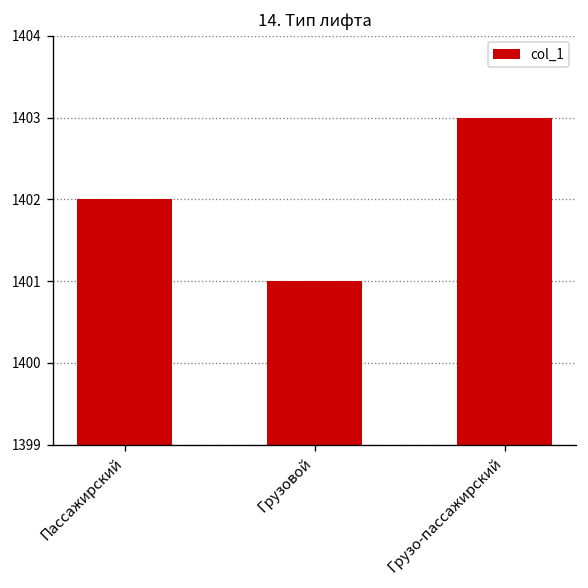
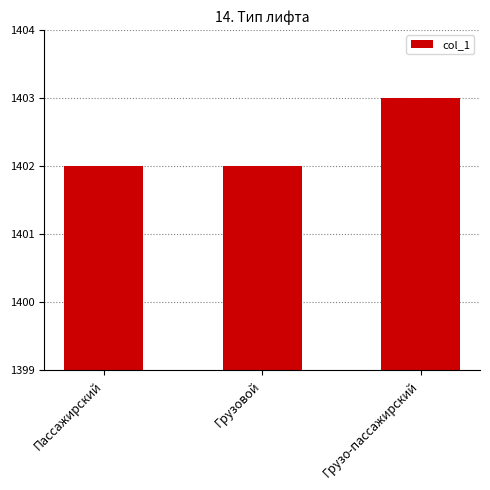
Грузовой: 1401 -> 1402
